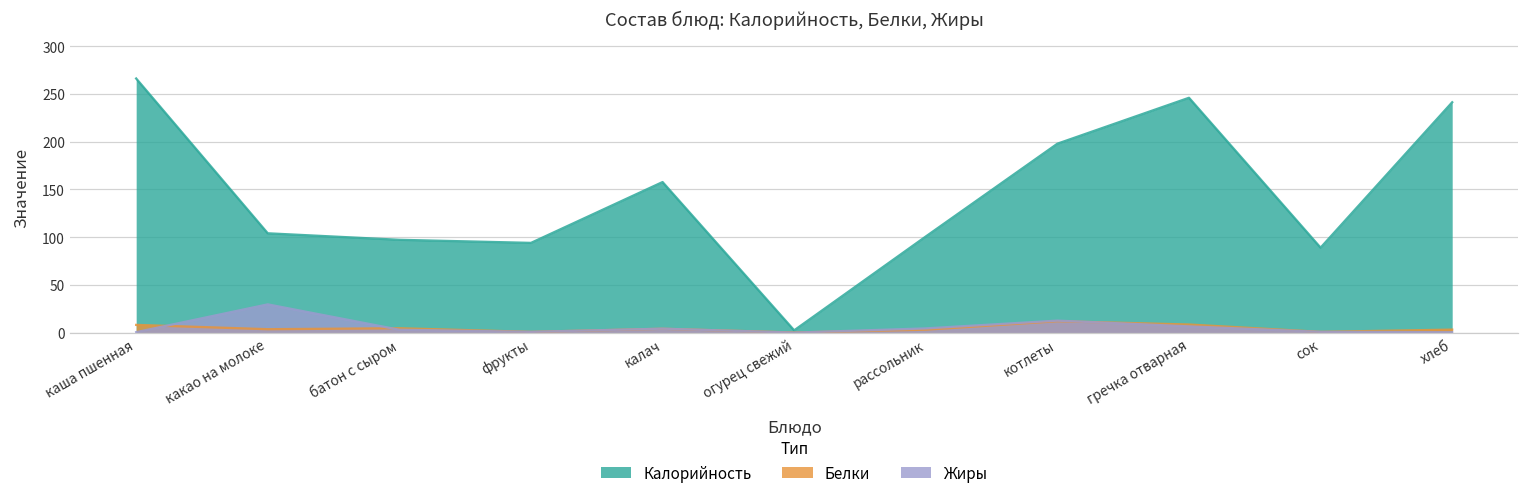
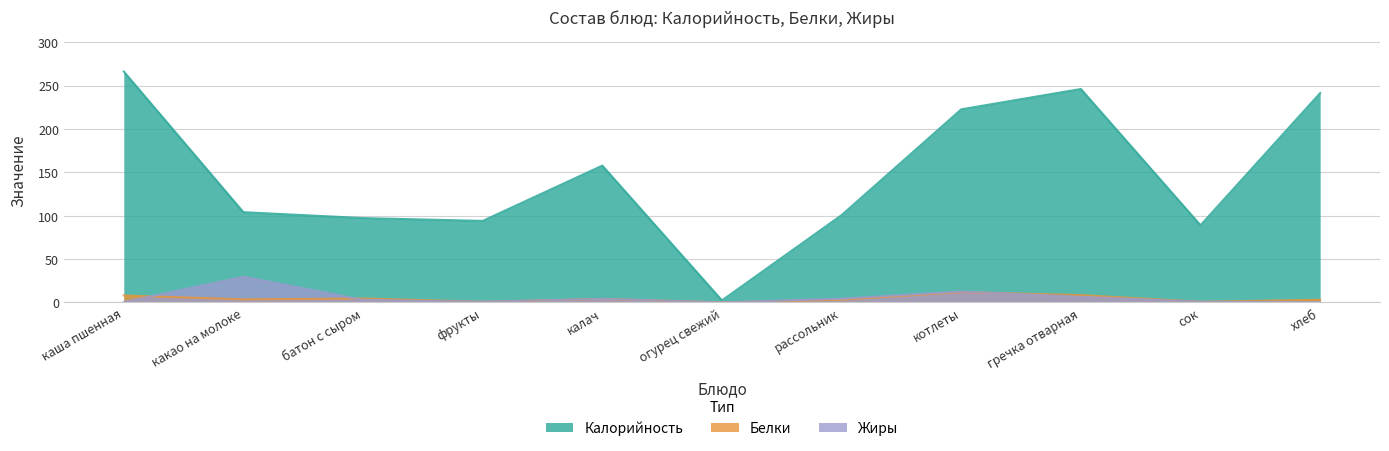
Калорийность, котлеты: 200 -> 220
